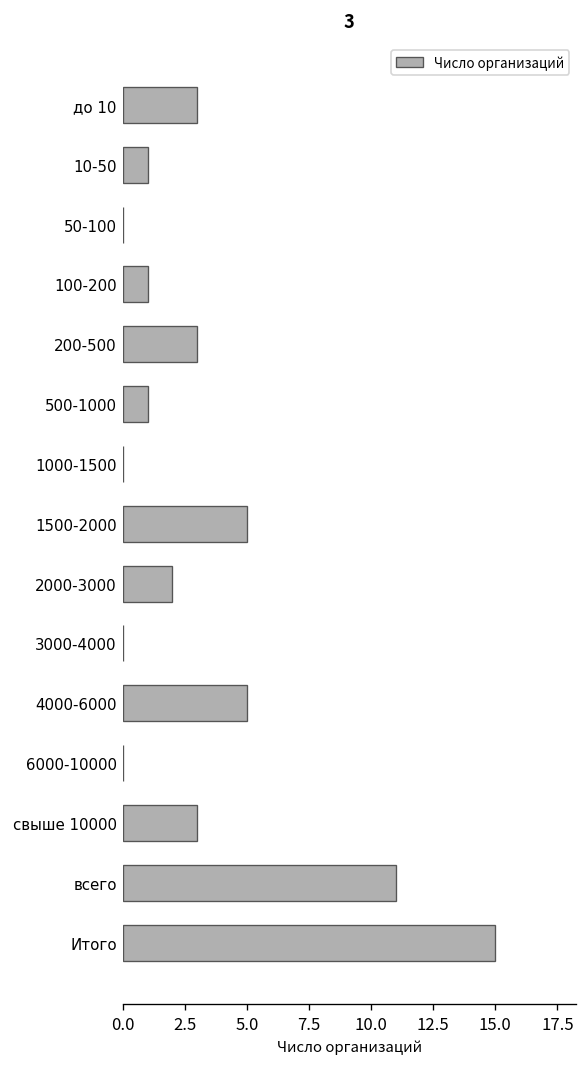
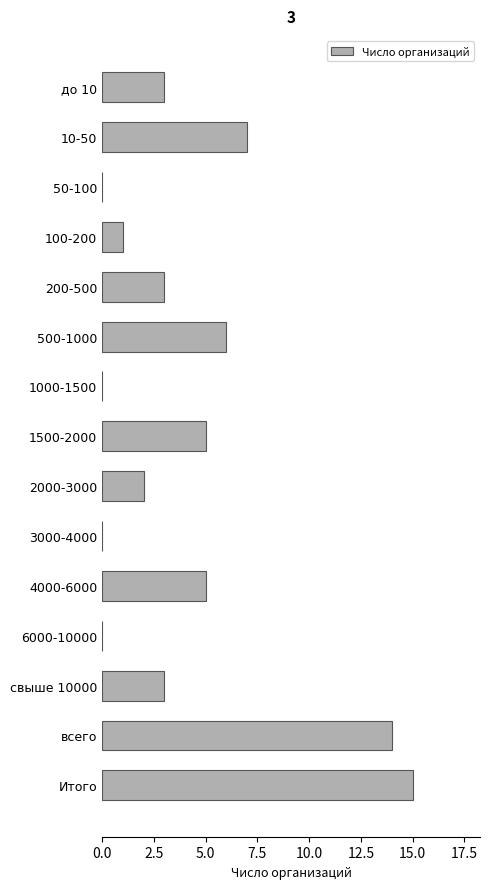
10-50: 1 -> 7
500-1000: 1 -> 6
всего: 11 -> 14
